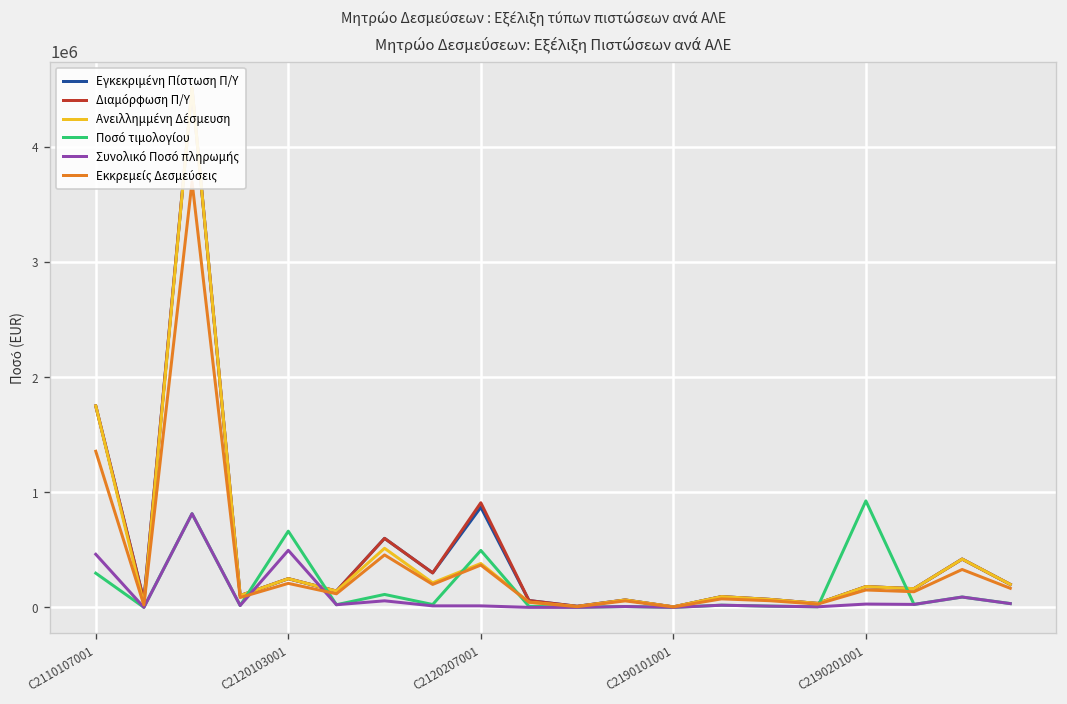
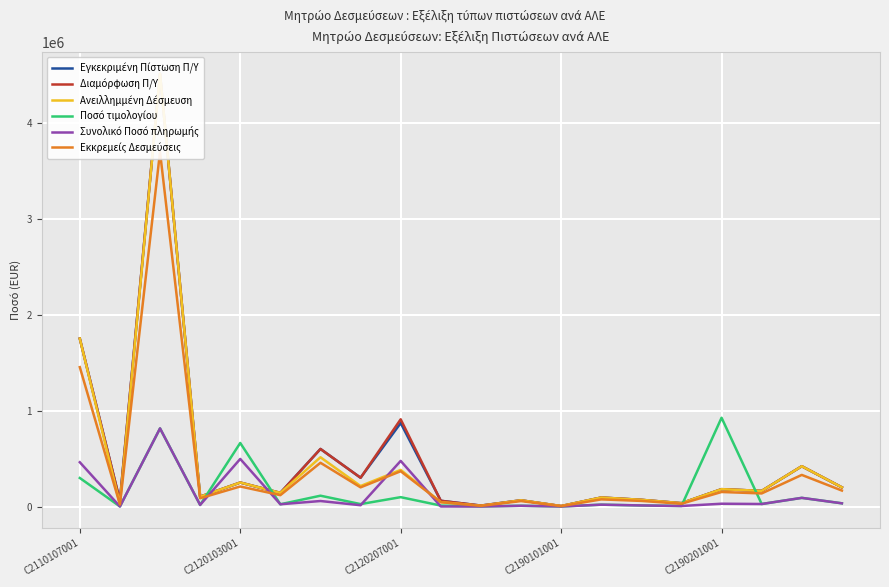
Εκκρεμείς Δεσμεύσεις, C2110107001: 1400000 -> 1500000
Ποσό τιμολογίου, C2120207001: 500000 -> 100000
Συνολικό Ποσό πληρωμής, C2120207001: 0 -> 500000
